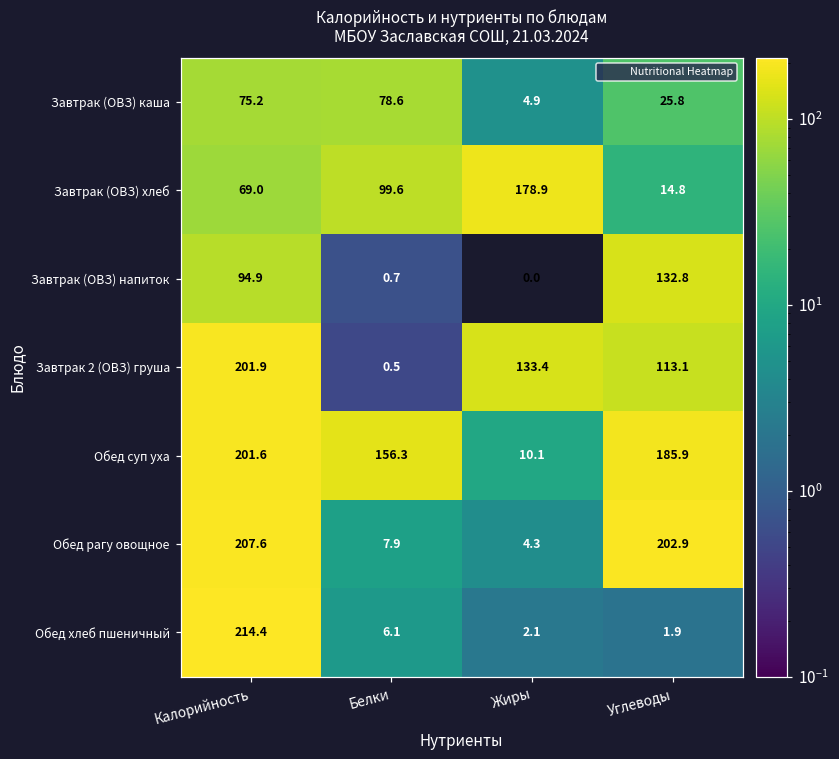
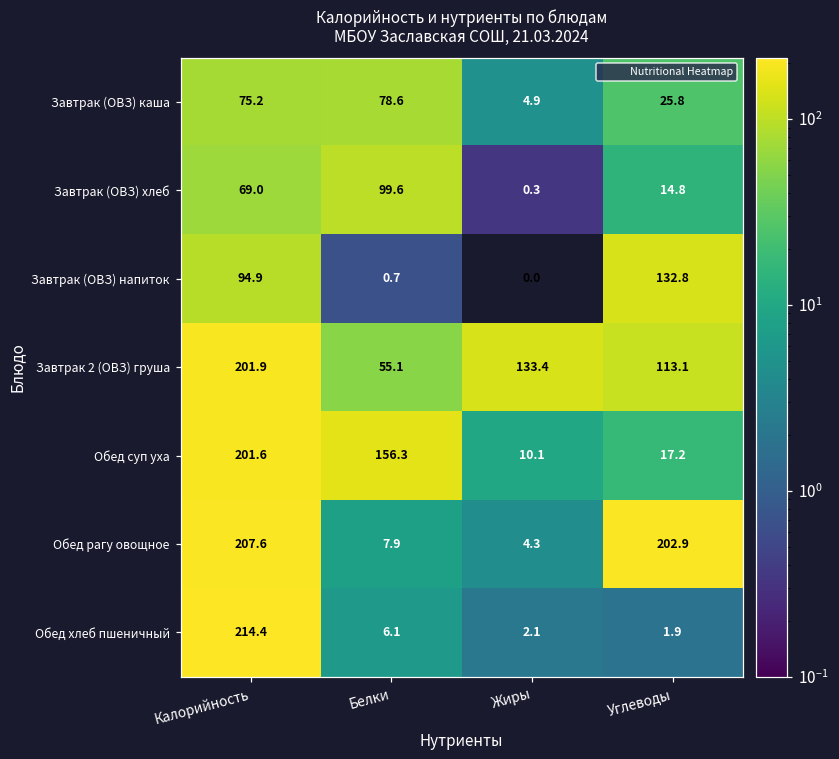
Завтрак (ОВЗ) хлеб, Жиры: 178.9 -> 0.3
Завтрак 2 (ОВЗ) груша, Белки: 0.5 -> 55.1
Обед суп уха, Углеводы: 185.9 -> 17.2
